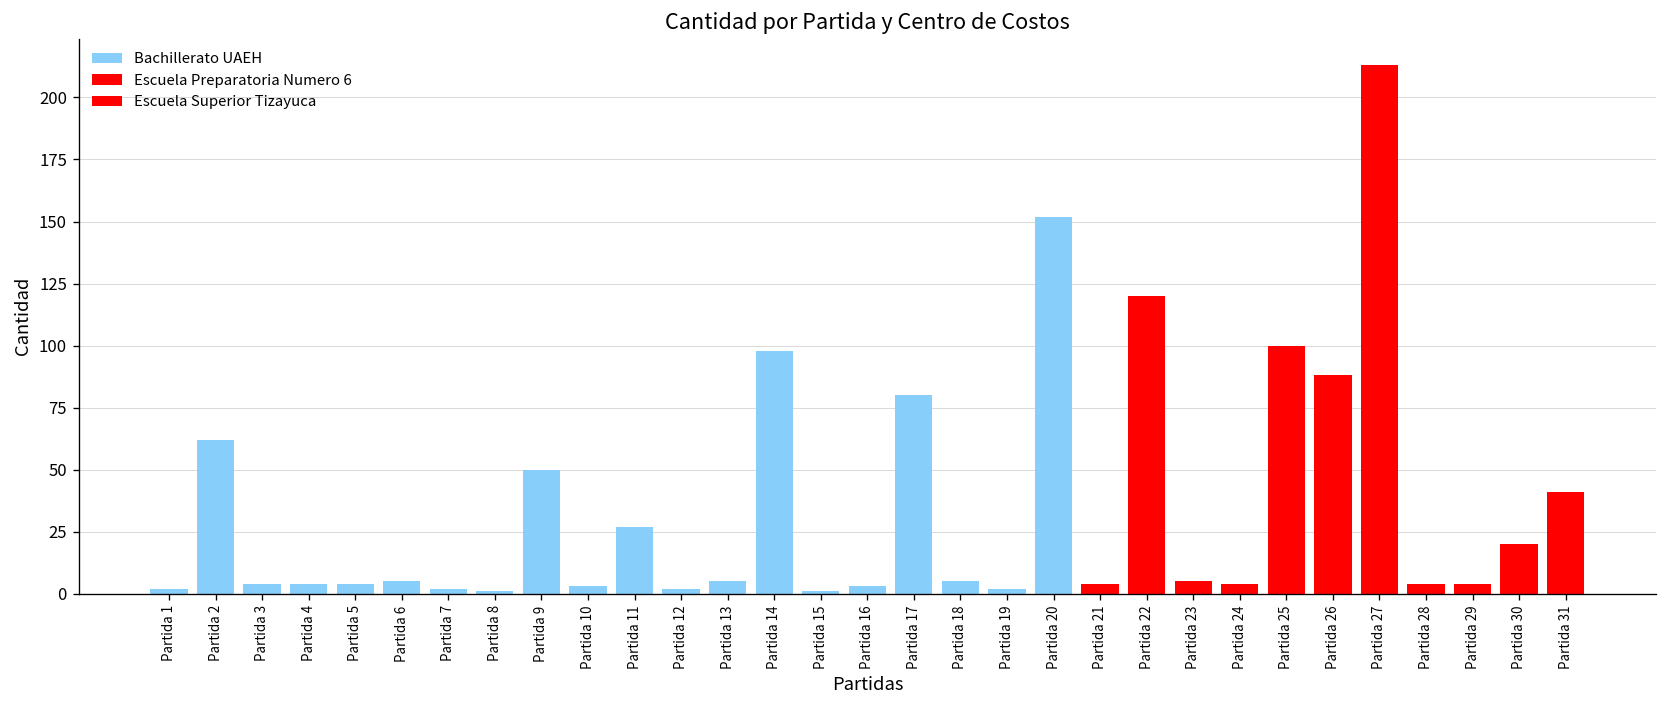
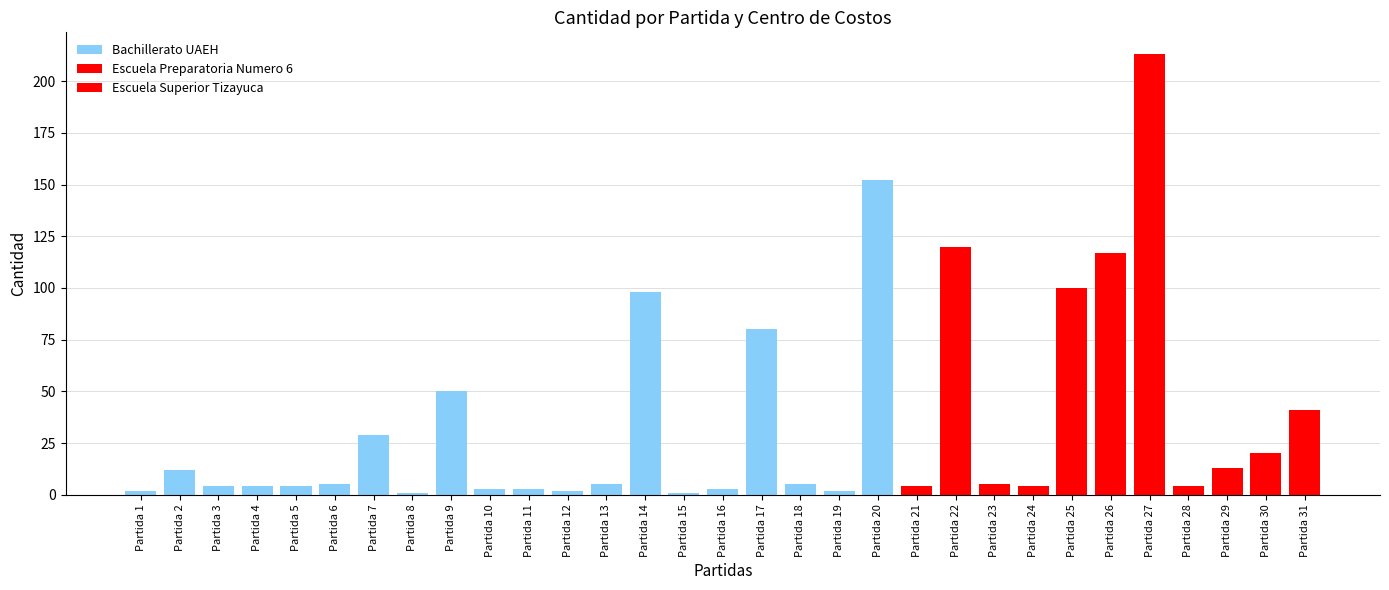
Partida 2: 62 -> 12
Partida 7: 2 -> 29
Partida 11: 27 -> 3
Partida 26: 88 -> 117
Partida 29: 4 -> 13
